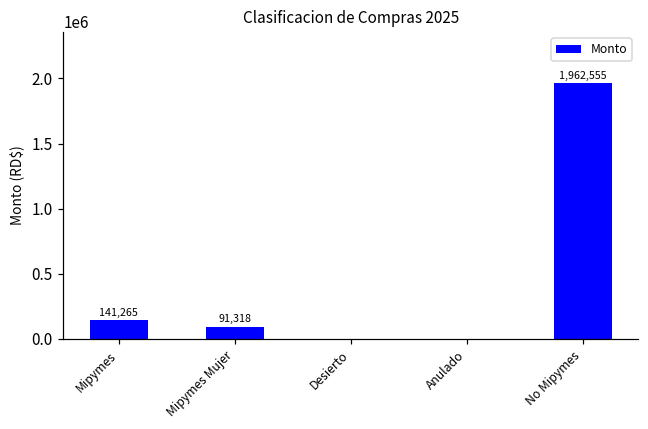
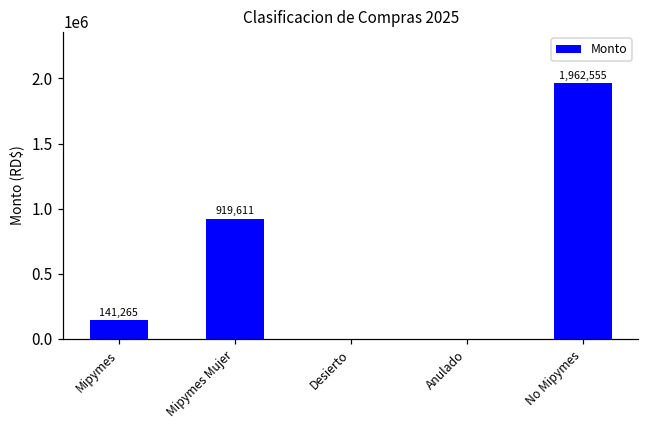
Mipymes Mujer: 91,318 -> 919,611
